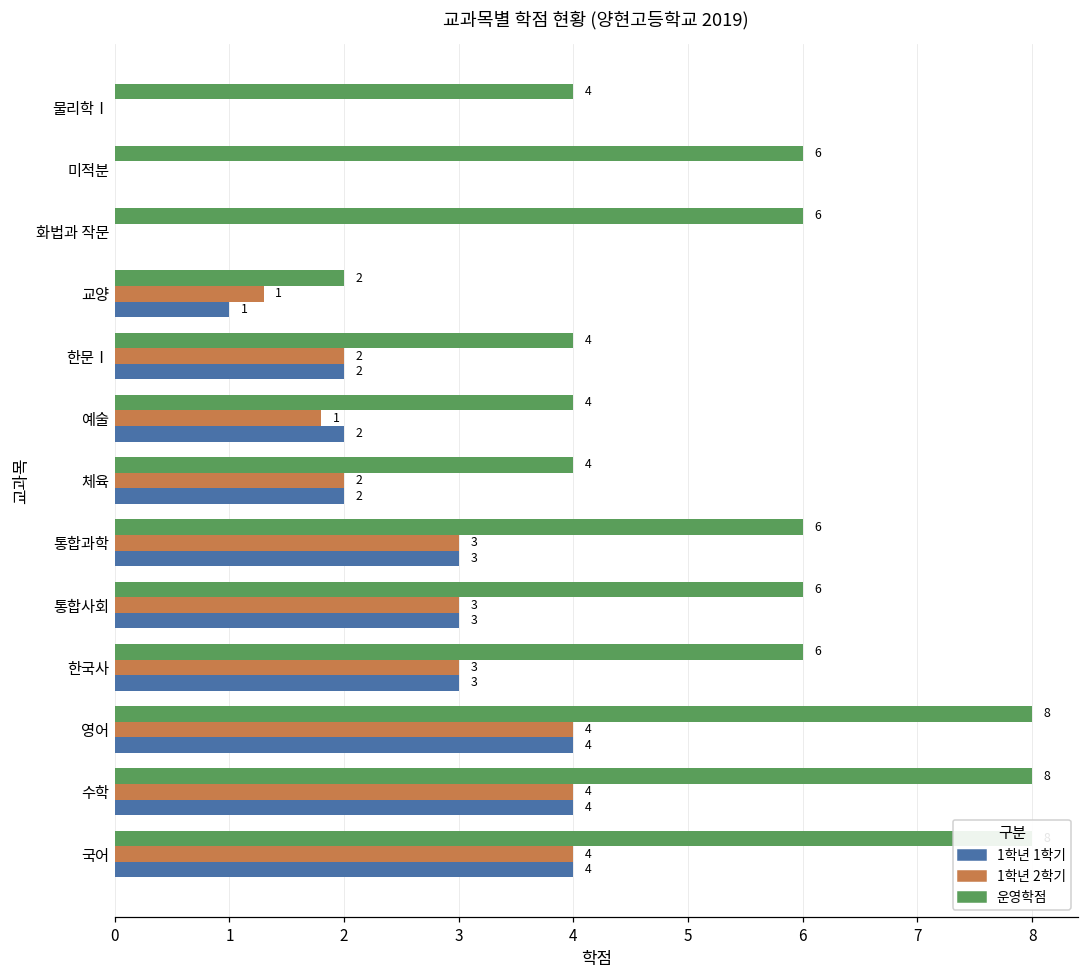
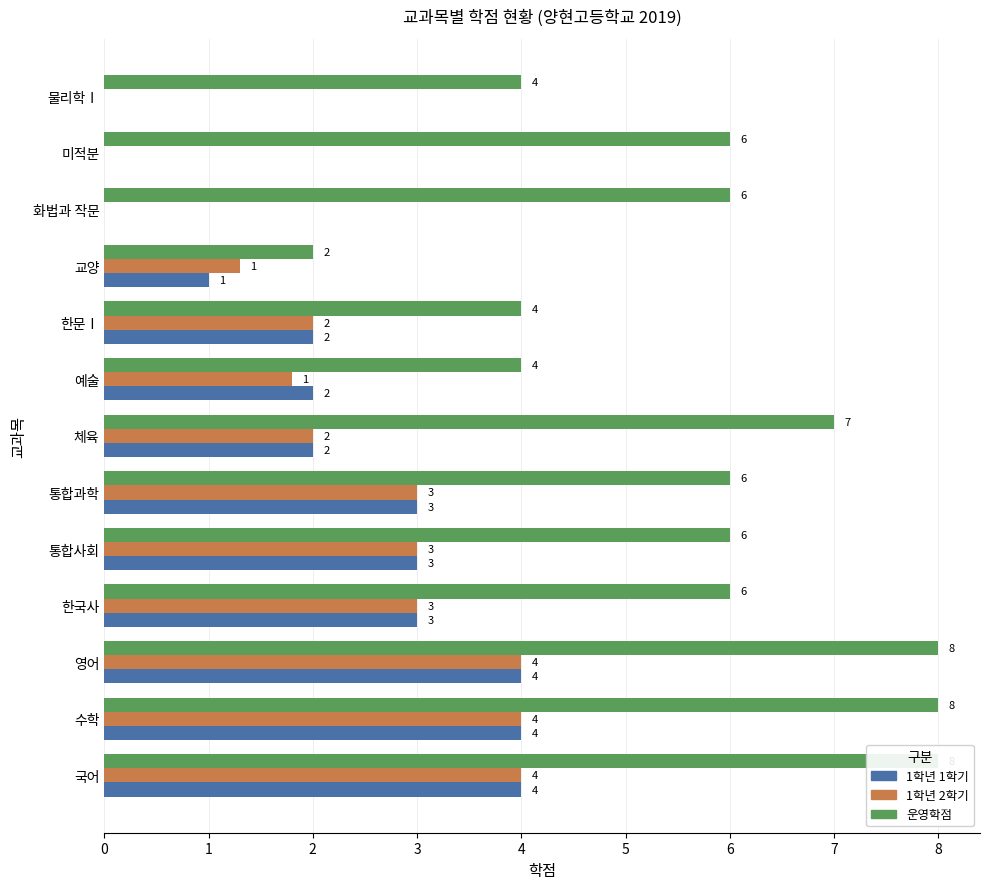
운영학점, 체육: 4 -> 7
